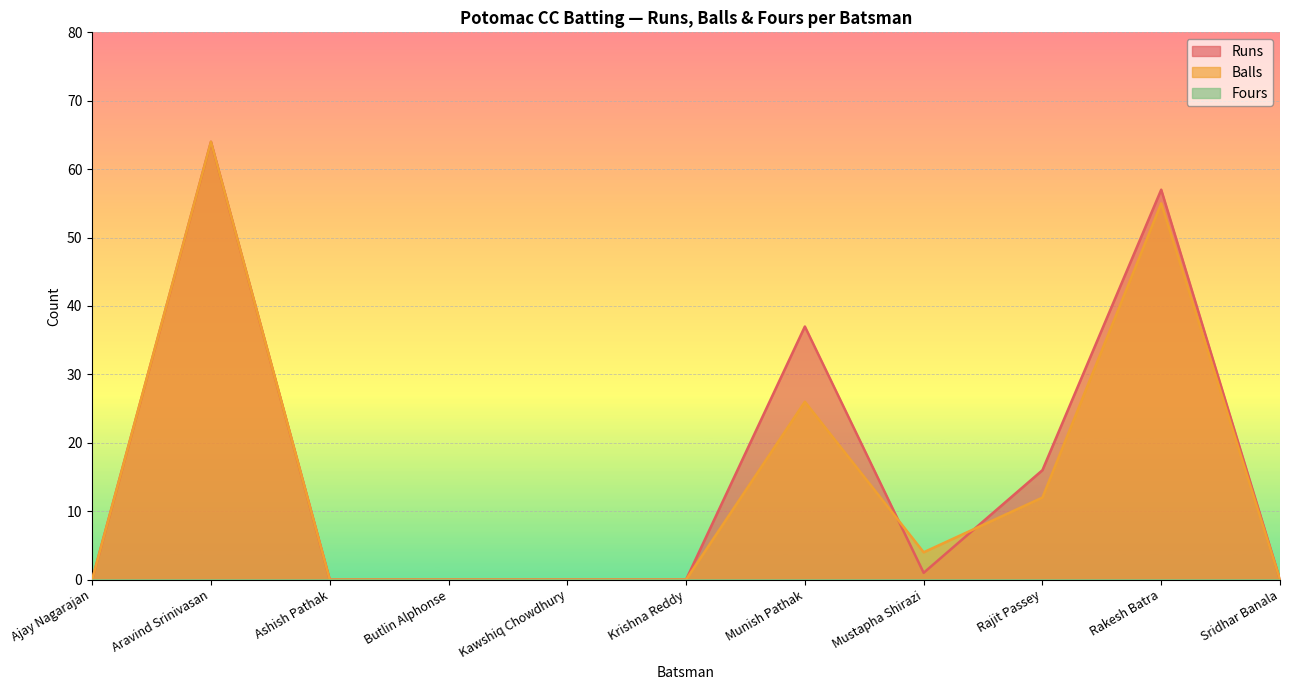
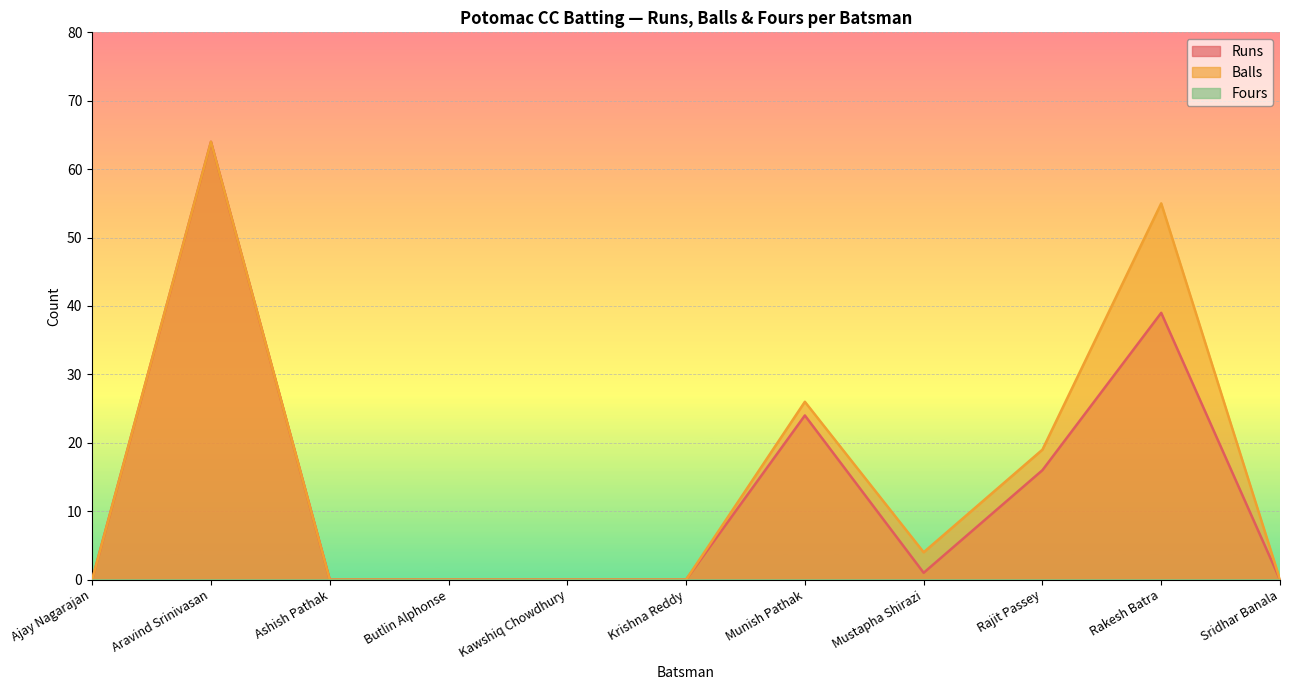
Runs, Munish Pathak: 37 -> 24
Balls, Rajit Passey: 12 -> 19
Runs, Rakesh Batra: 57 -> 39
